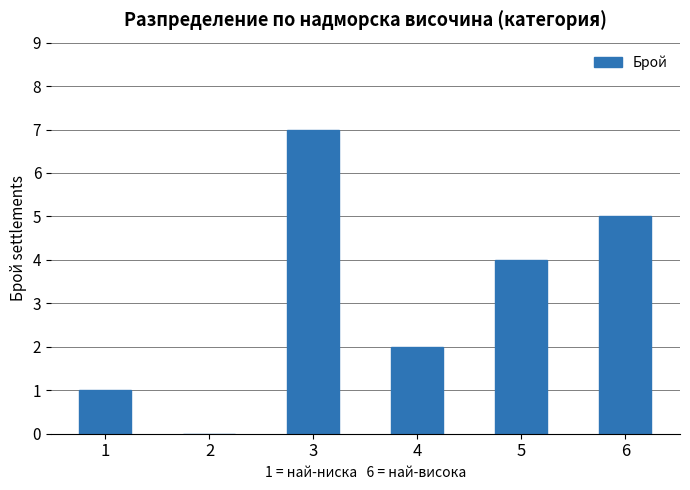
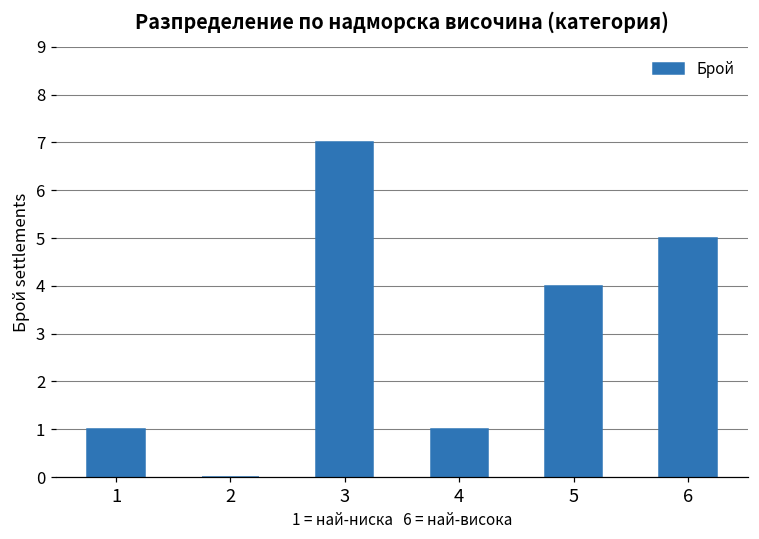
4: 2 -> 1
